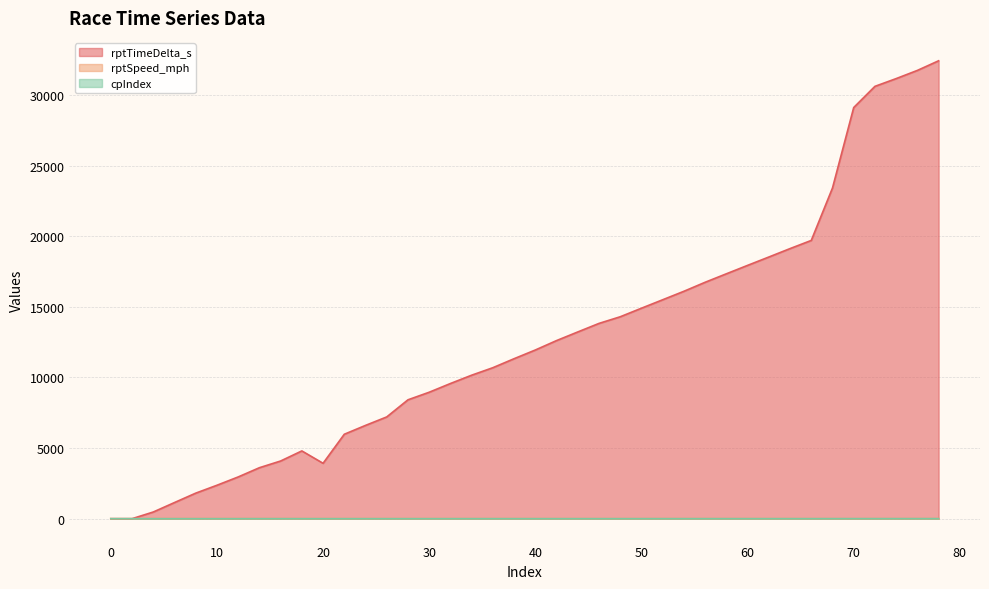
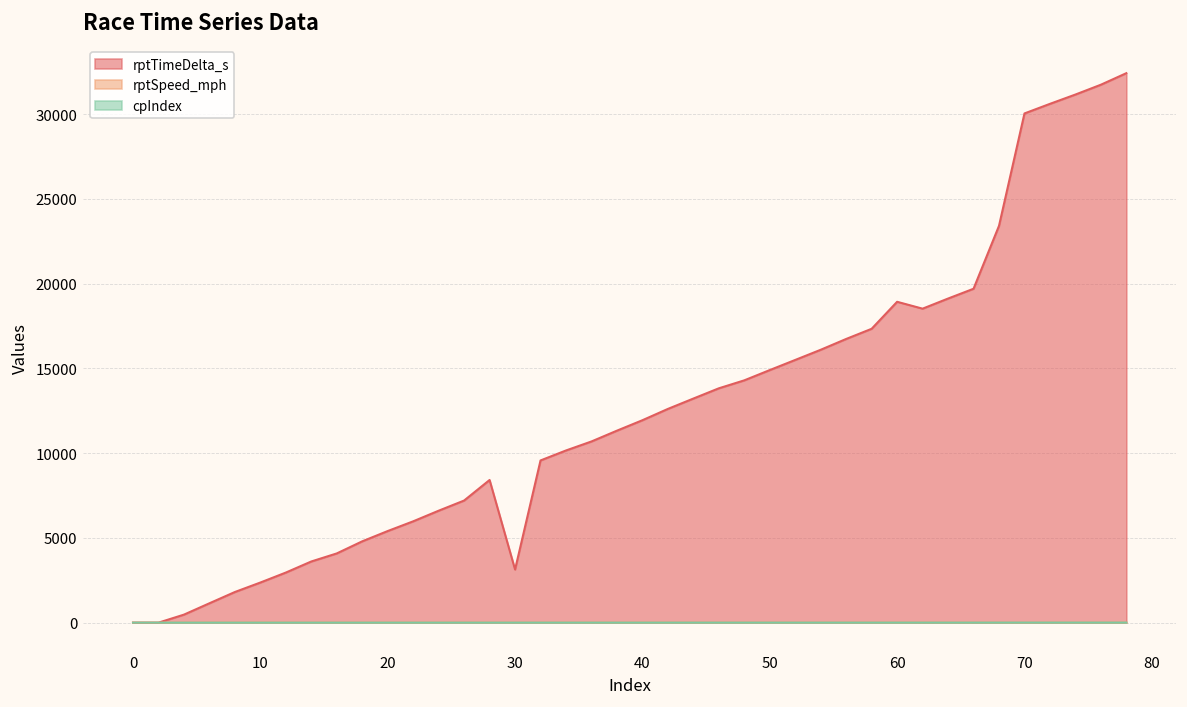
rptTimeDelta_s, 20: 3900 -> 5400
rptTimeDelta_s, 30: 9000 -> 3100
rptTimeDelta_s, 60: 17900 -> 18900
rptTimeDelta_s, 70: 29100 -> 30000
